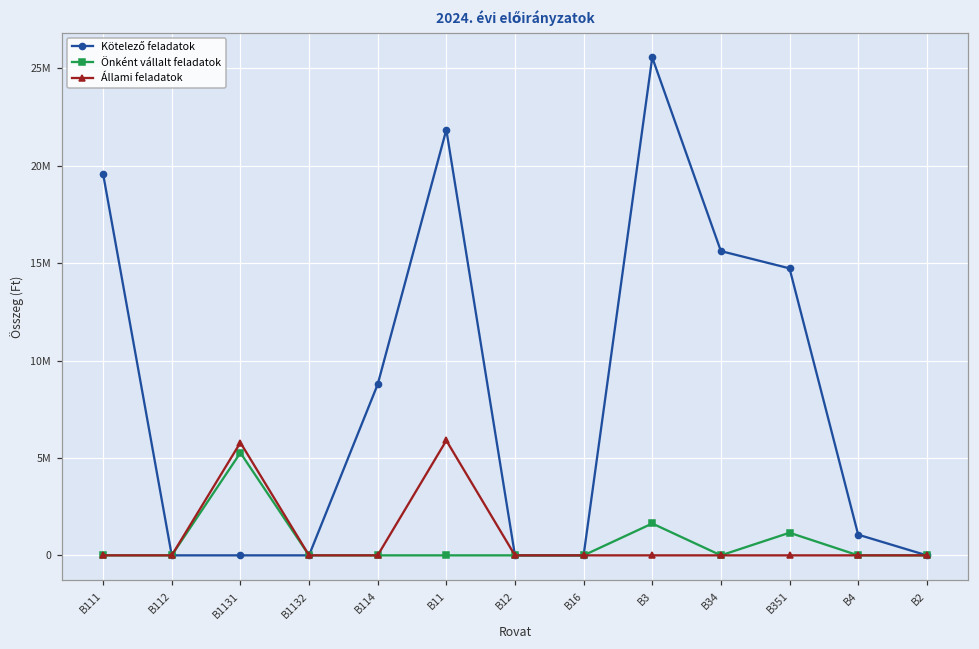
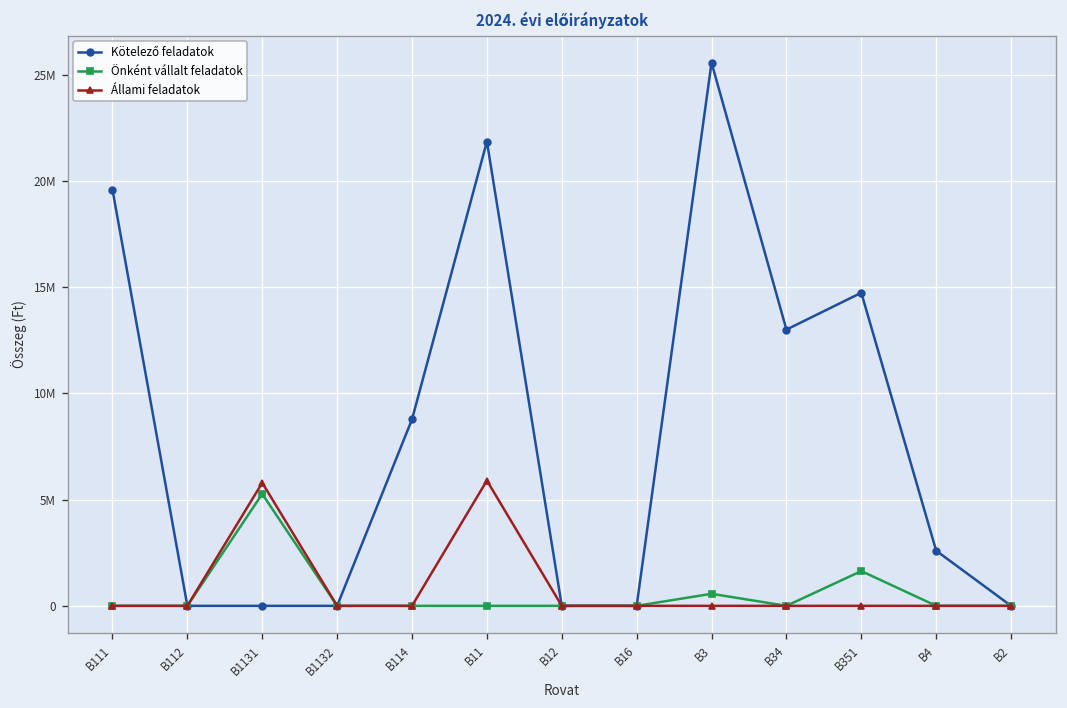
Önként vállalt feladatok, B3: 1600000 -> 600000
Kötelező feladatok, B34: 15600000 -> 13000000
Önként vállalt feladatok, B351: 1200000 -> 1600000
Kötelező feladatok, B4: 1100000 -> 2600000
